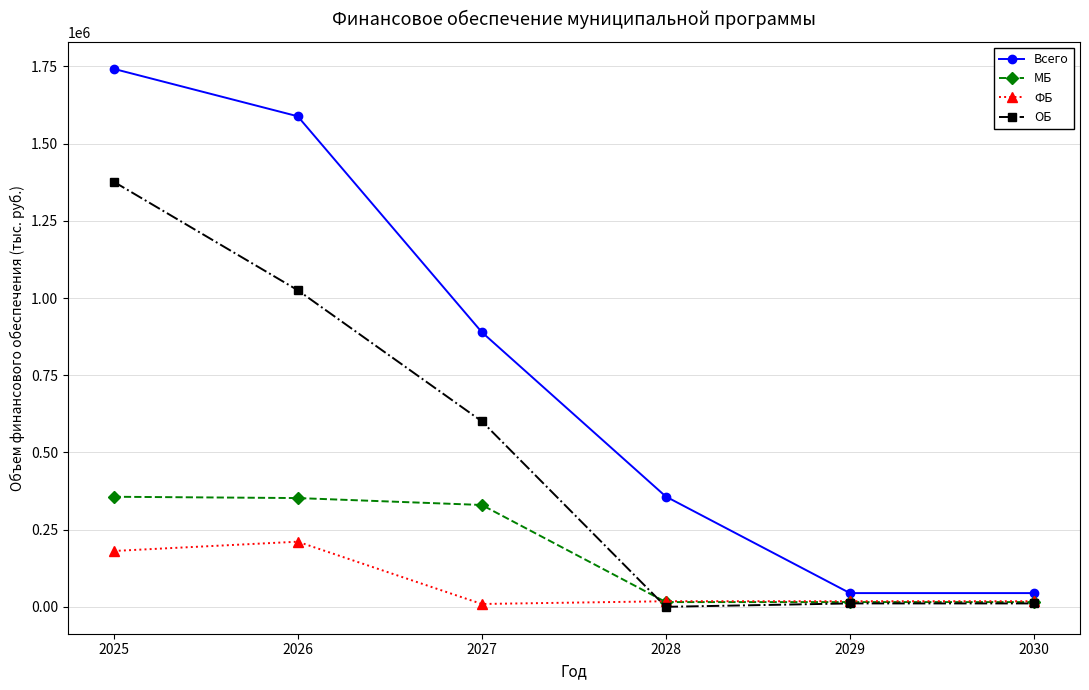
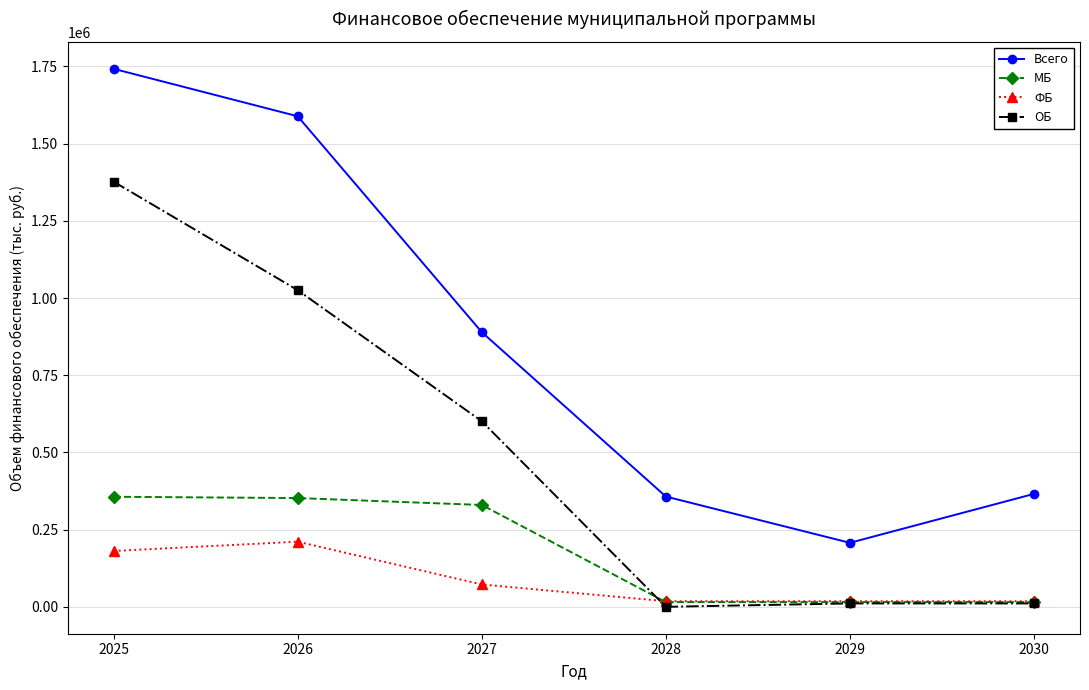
ФБ, 2027: 10000 -> 70000
Всего, 2029: 40000 -> 210000
Всего, 2030: 40000 -> 370000
